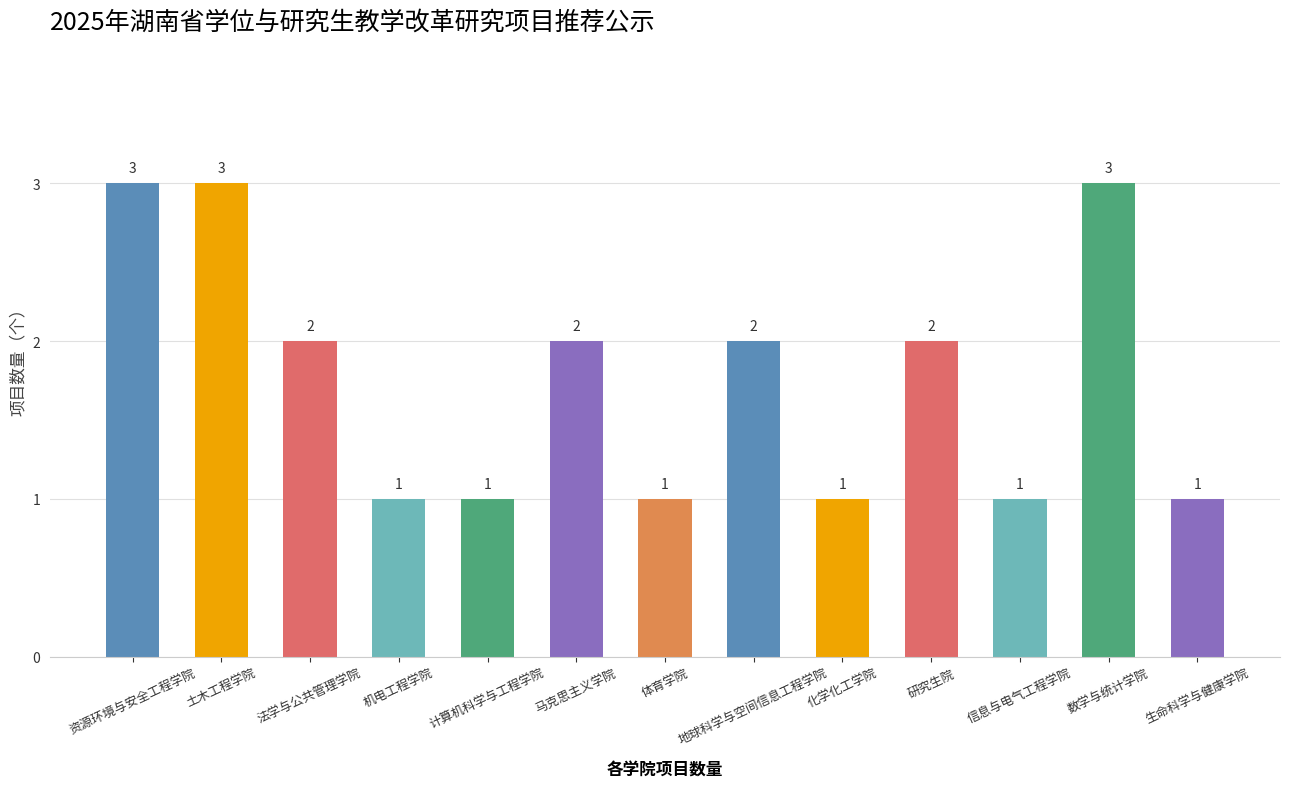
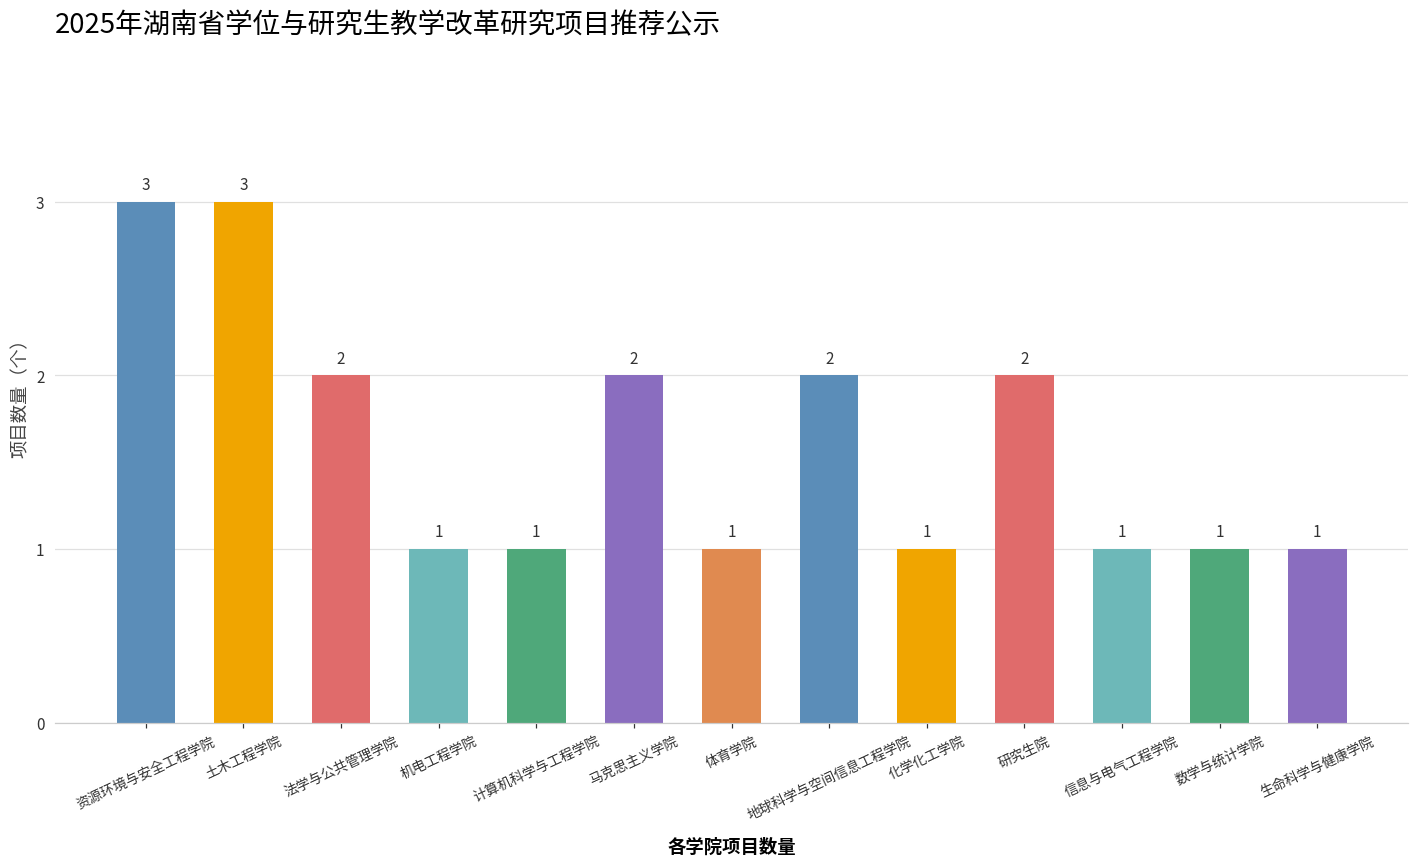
数学与统计学院: 3 -> 1
